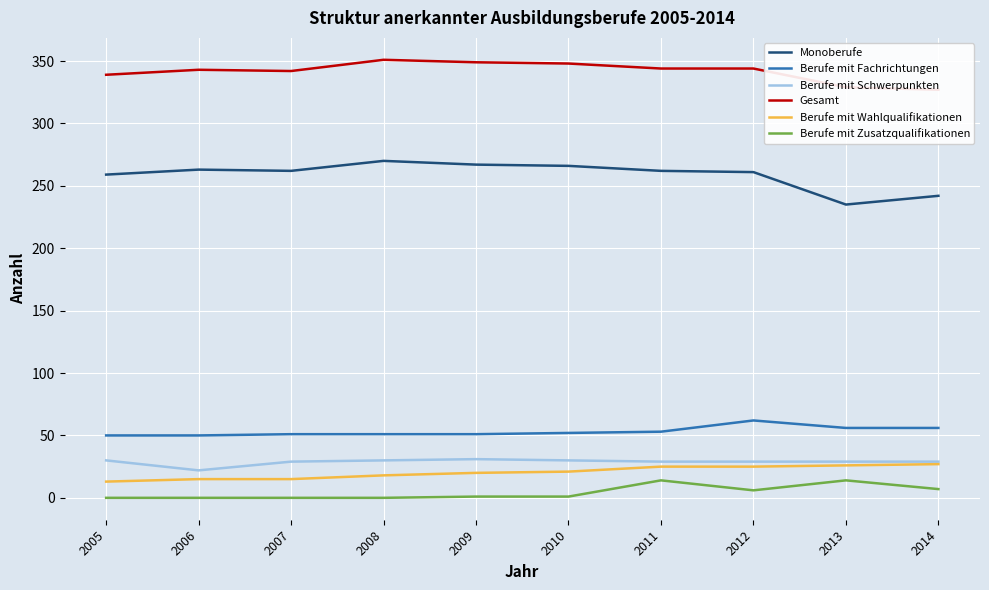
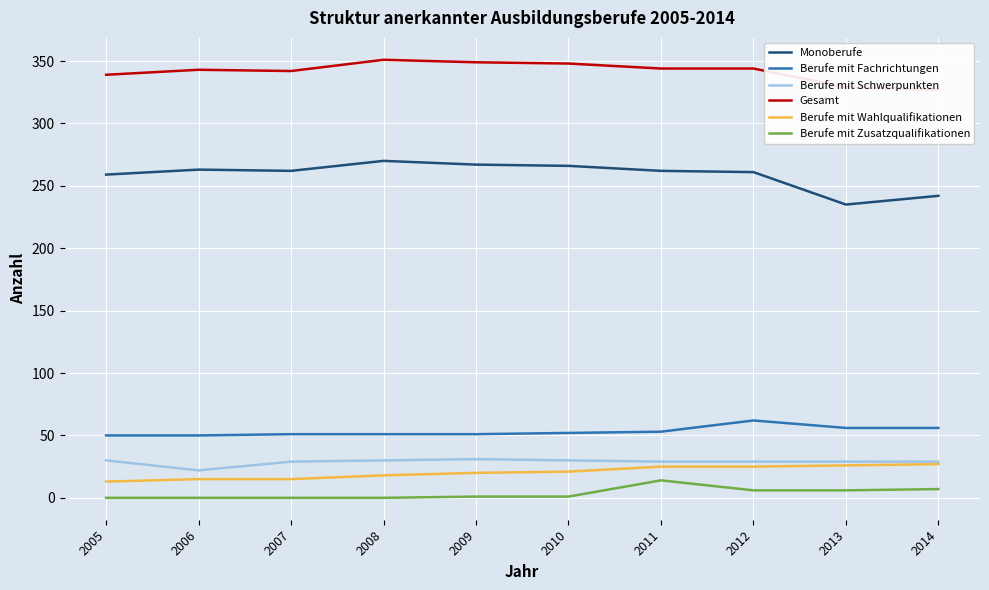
Berufe mit Zusatzqualifikationen, 2013: 14 -> 6
